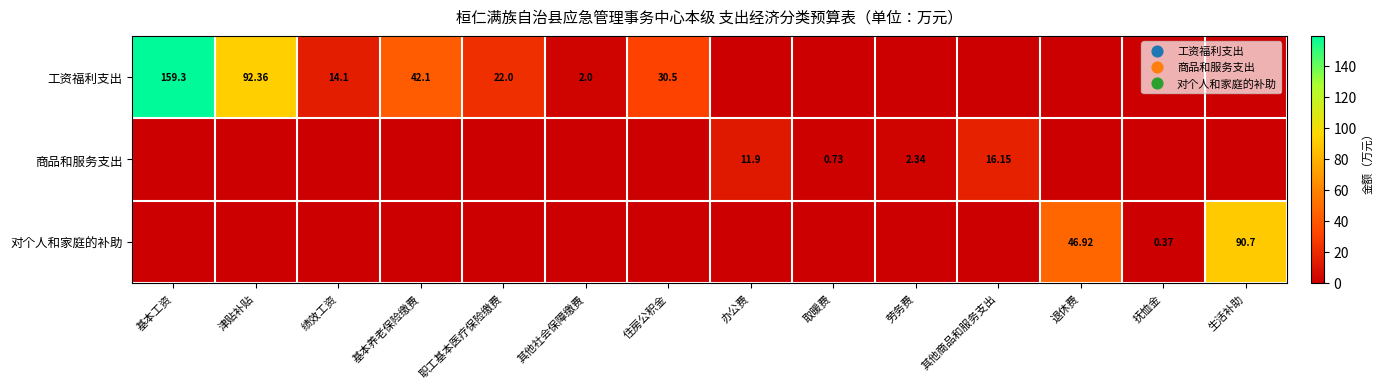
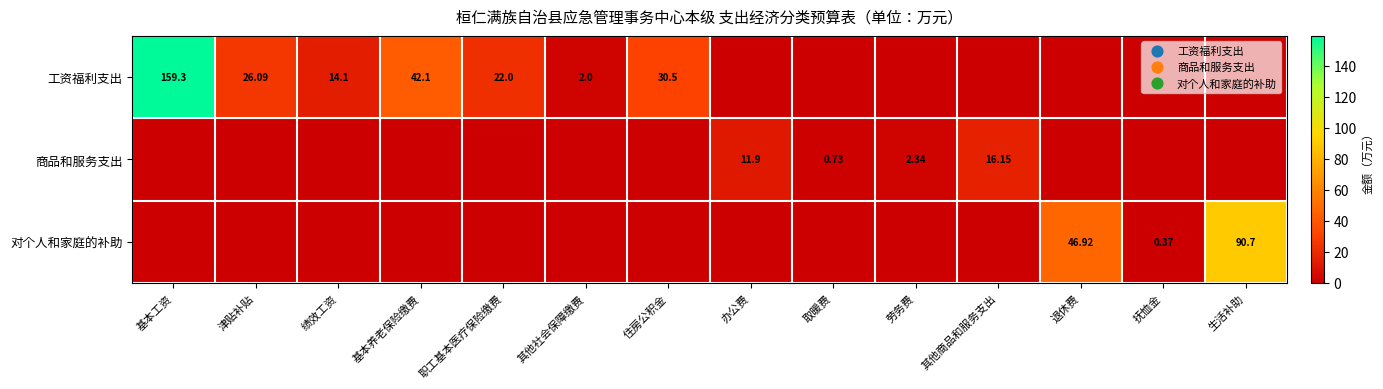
工资福利支出, 津贴补贴: 92.36 -> 26.09
